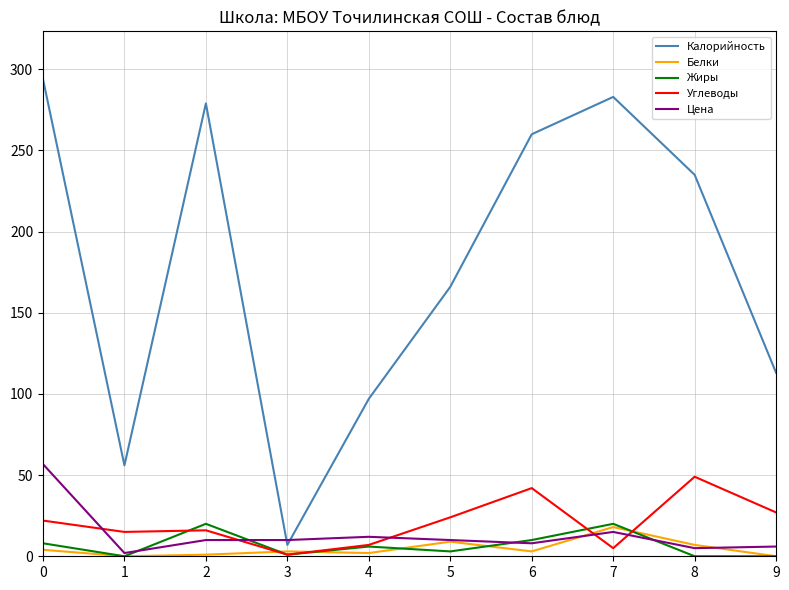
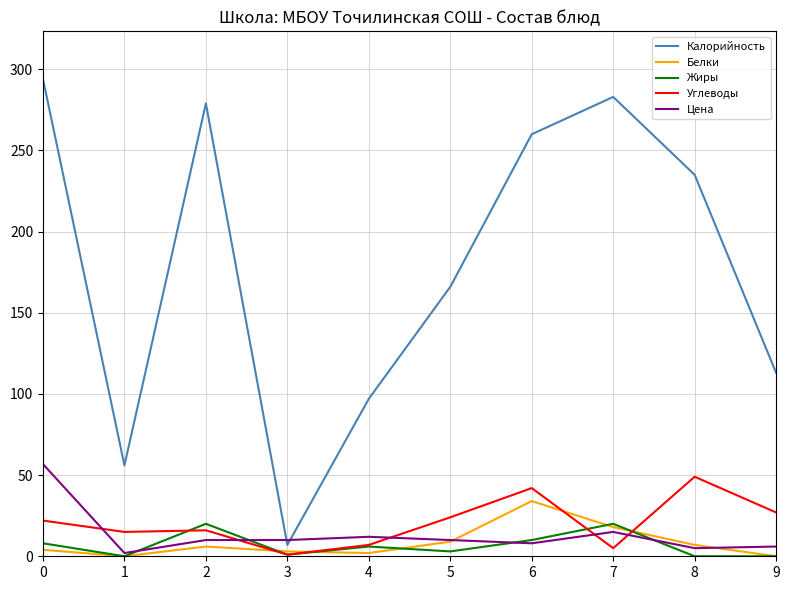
Белки, 2: 1 -> 6
Белки, 6: 3 -> 34
